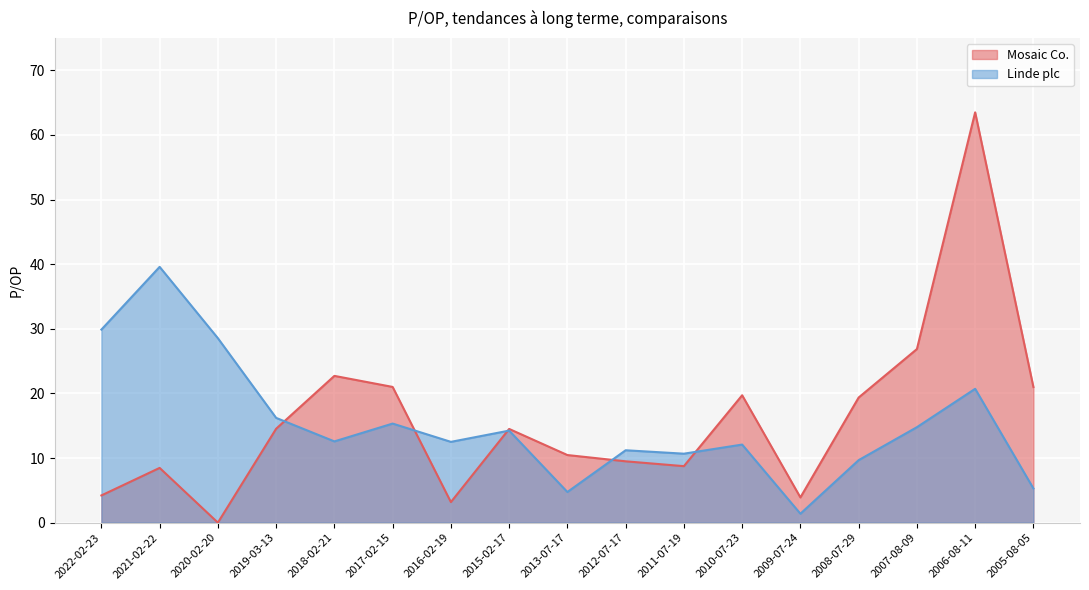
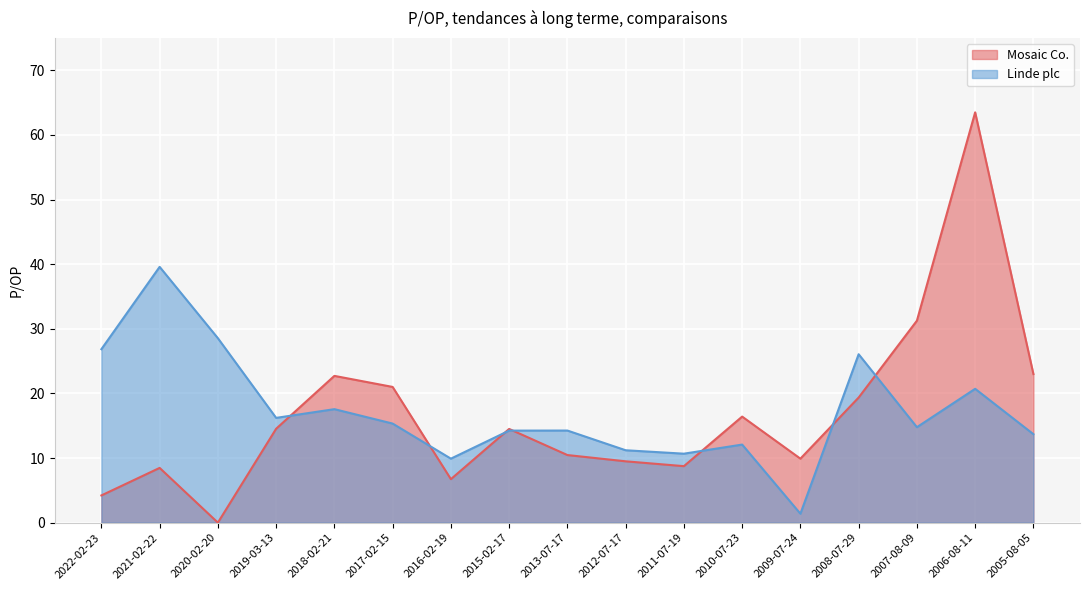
Linde plc, 2022-02-23: 30 -> 27
Linde plc, 2018-02-21: 13 -> 18
Mosaic Co., 2016-02-19: 3 -> 7
Linde plc, 2016-02-19: 13 -> 10
Linde plc, 2013-07-17: 5 -> 14
Mosaic Co., 2010-07-23: 20 -> 16
Mosaic Co., 2009-07-24: 4 -> 10
Linde plc, 2008-07-29: 10 -> 26
Mosaic Co., 2007-08-09: 27 -> 31
Mosaic Co., 2005-08-05: 21 -> 23
Linde plc, 2005-08-05: 5 -> 14
